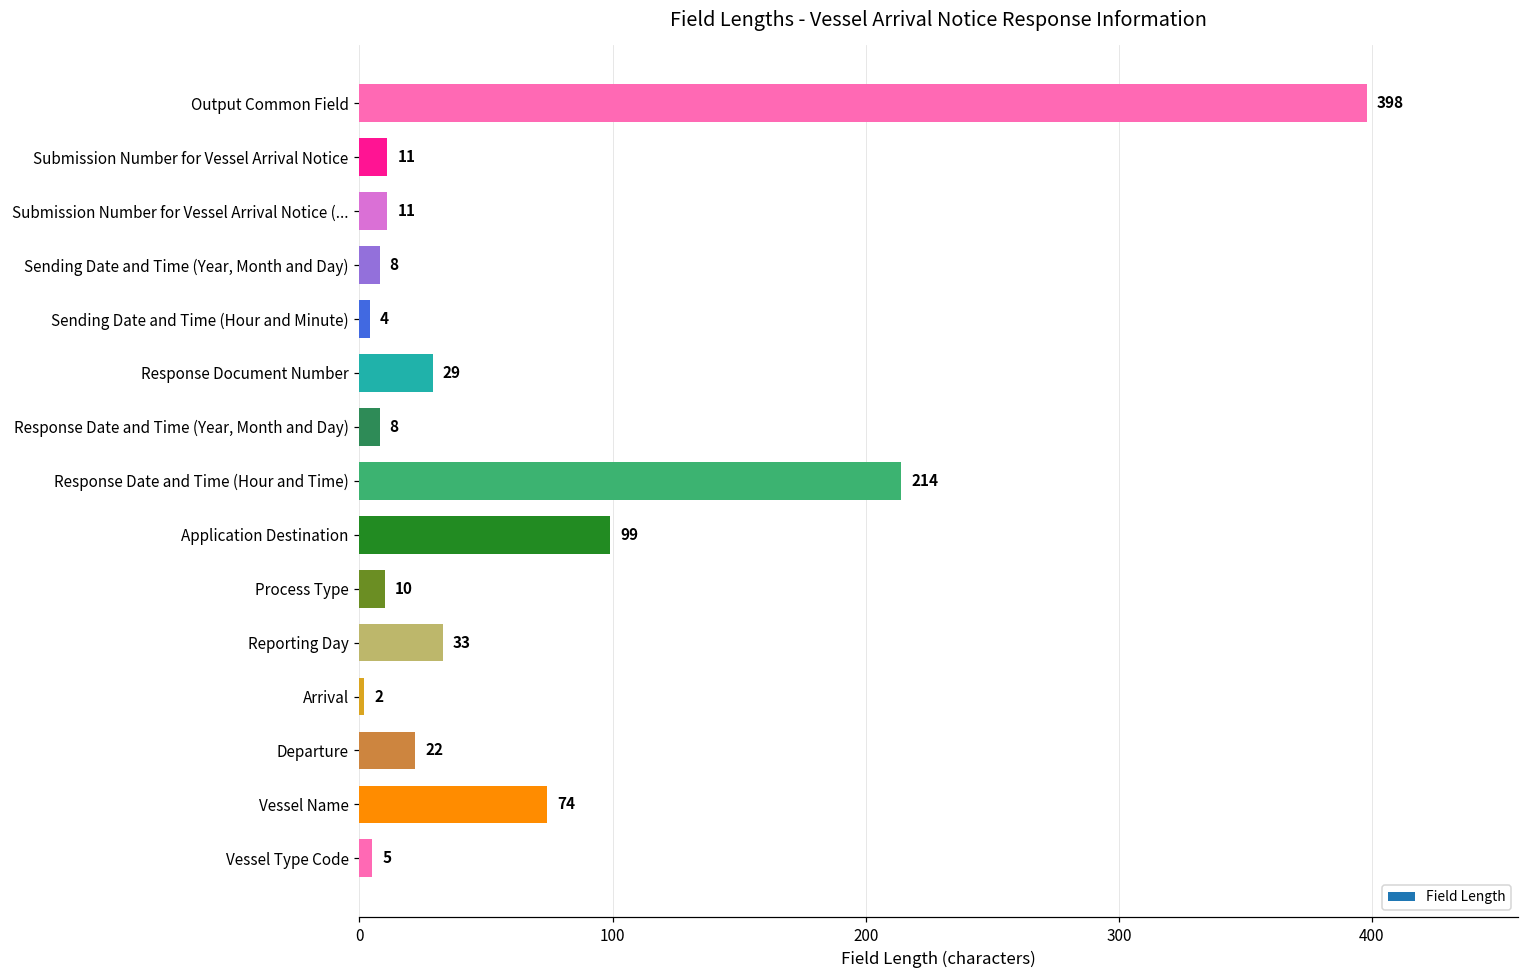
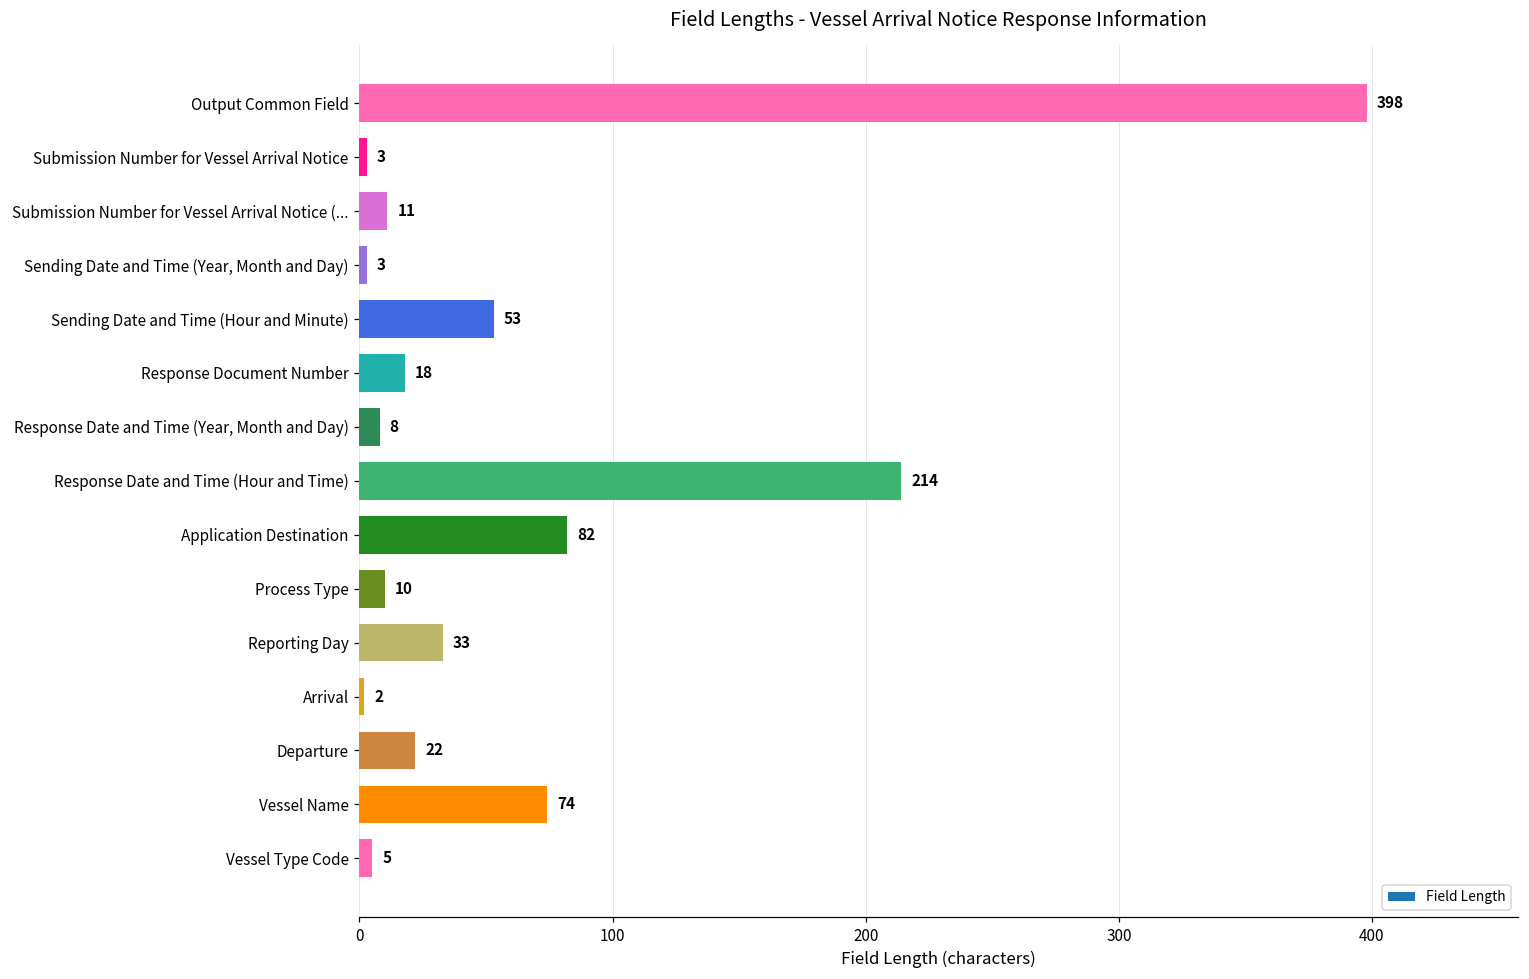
Submission Number for Vessel Arrival Notice: 11 -> 3
Sending Date and Time (Year, Month and Day): 8 -> 3
Sending Date and Time (Hour and Minute): 4 -> 53
Response Document Number: 29 -> 18
Application Destination: 99 -> 82
